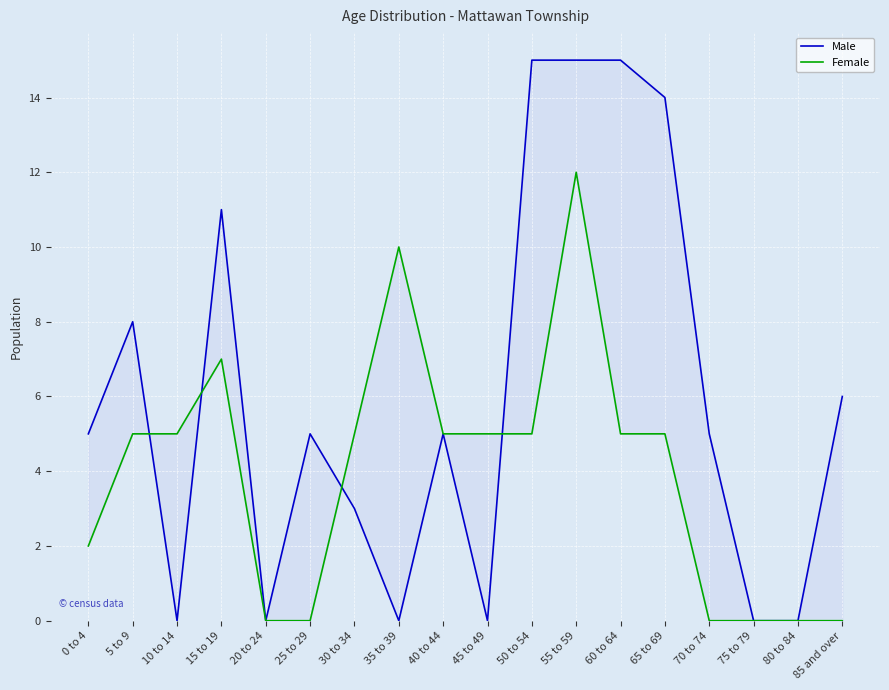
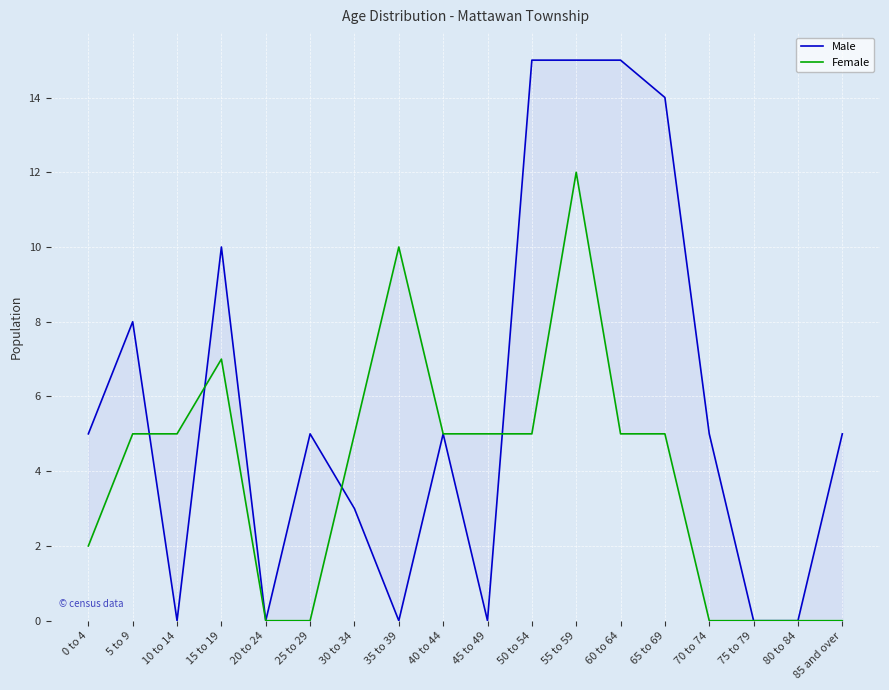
Male, 15 to 19: 11 -> 10
Male, 85 and over: 6 -> 5
